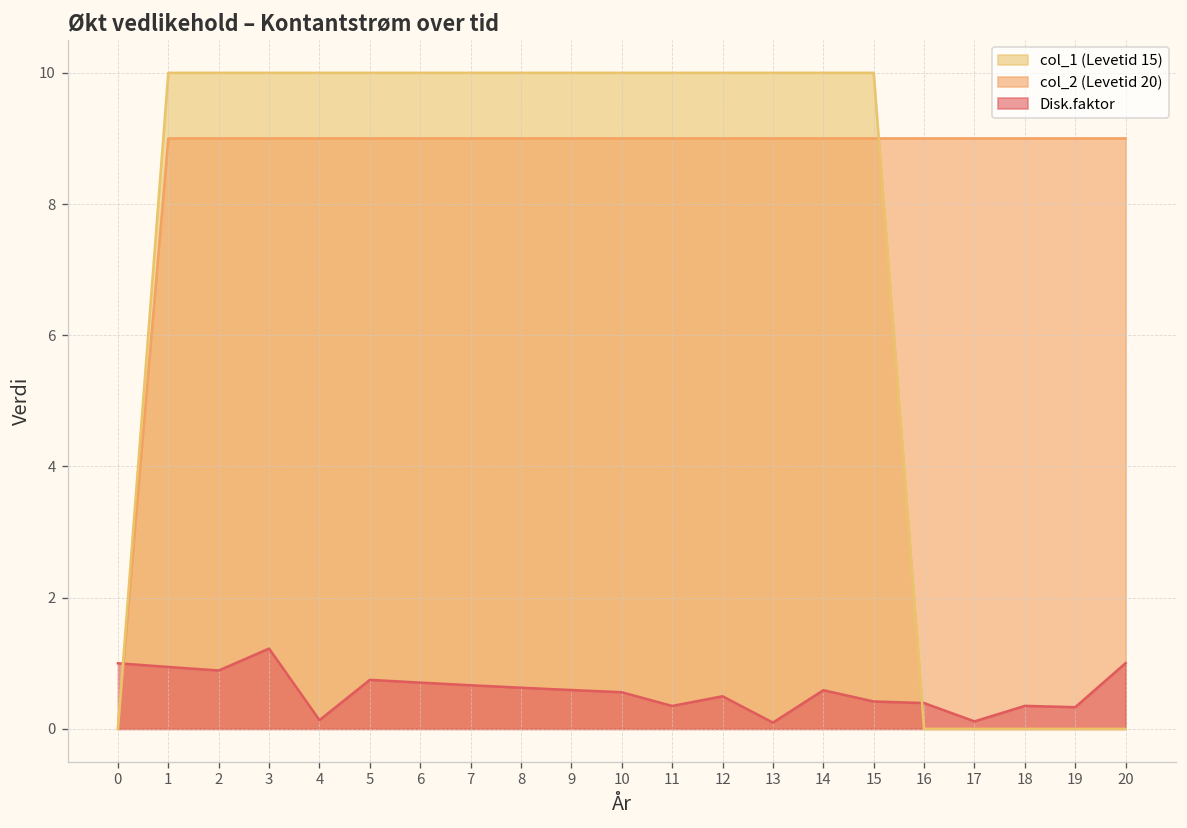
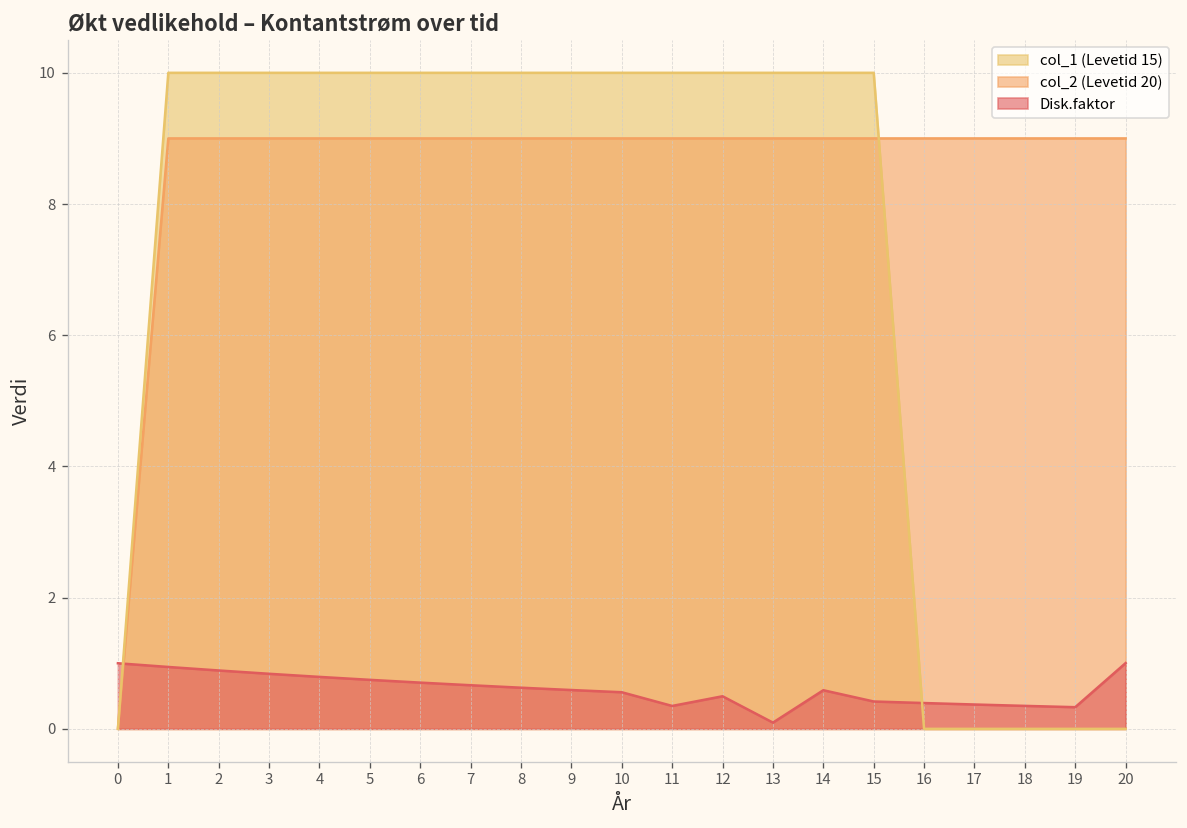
Disk.faktor, 3: 1.2 -> 0.8
Disk.faktor, 4: 0.1 -> 0.8
Disk.faktor, 17: 0.1 -> 0.4
